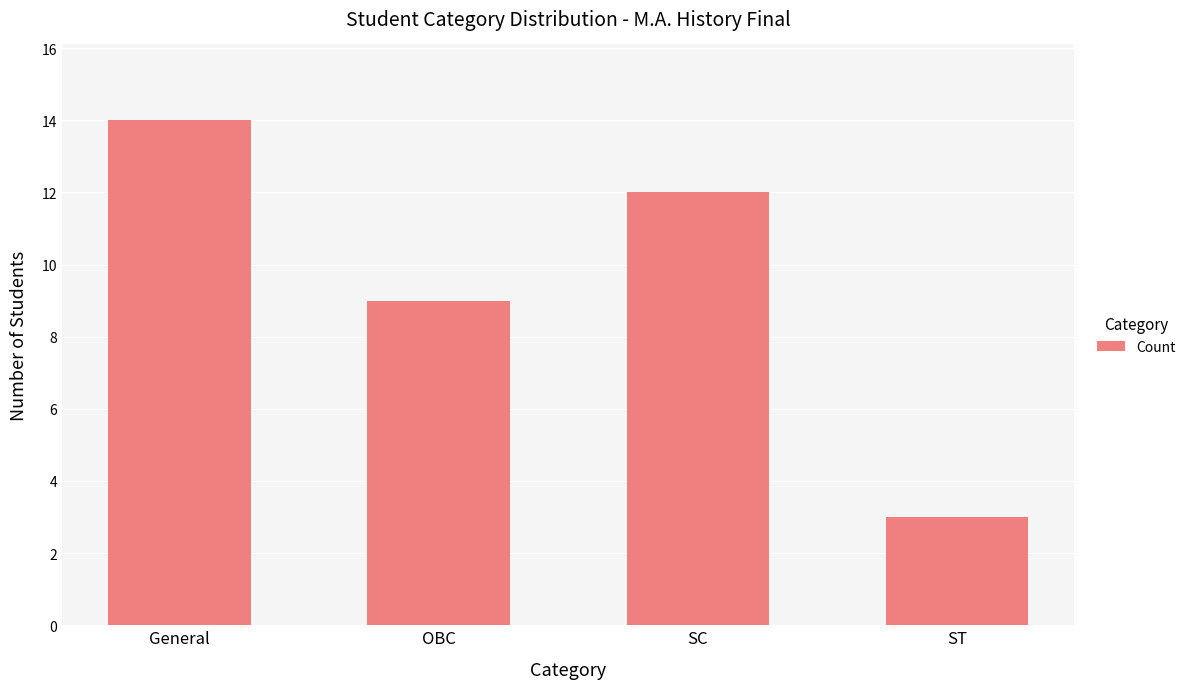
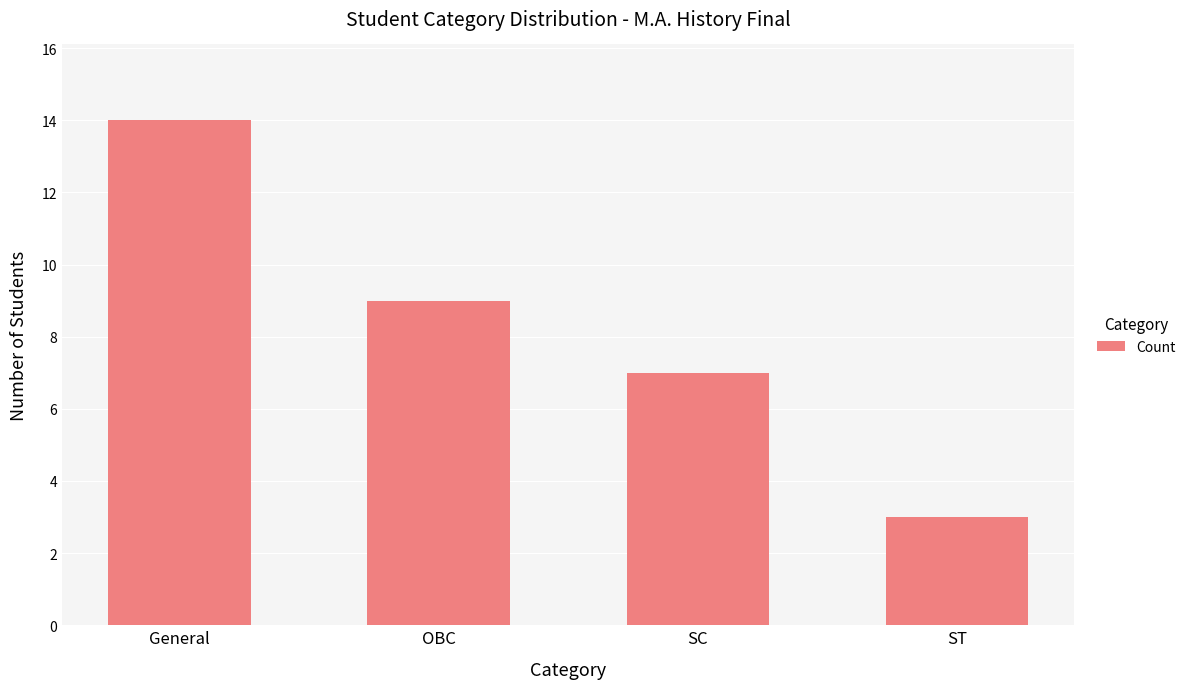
SC: 12 -> 7
